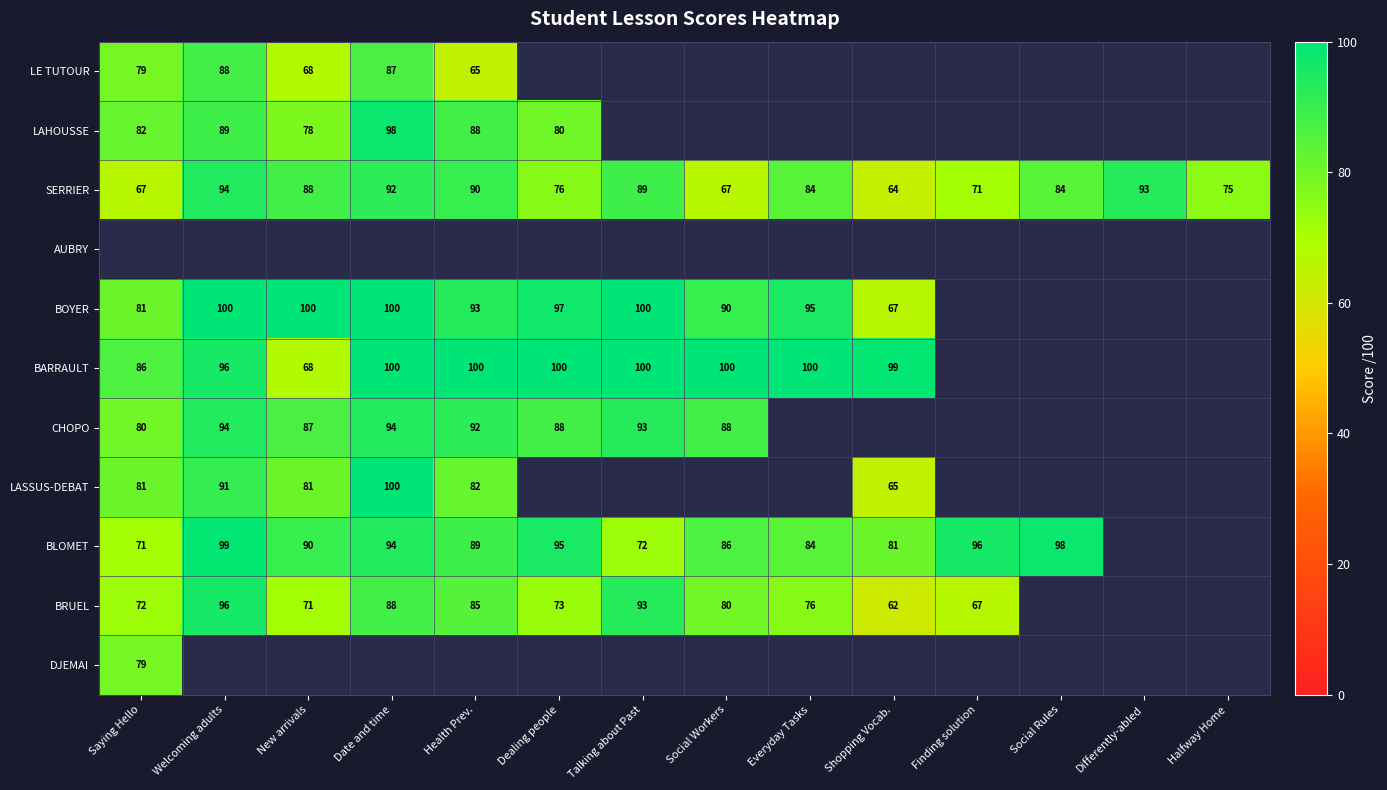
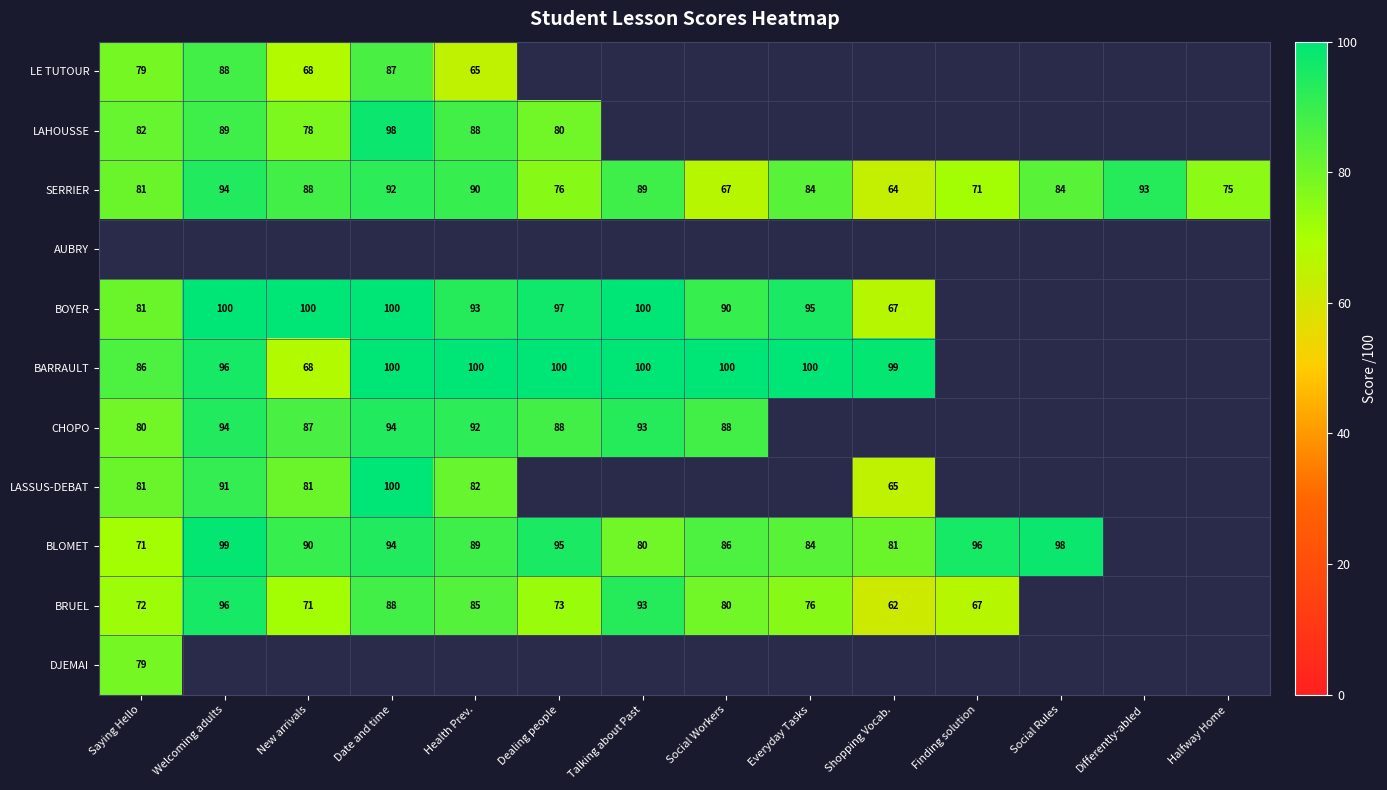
SERRIER, Saying Hello: 67 -> 81
BLOMET, Talking about Past: 72 -> 80
